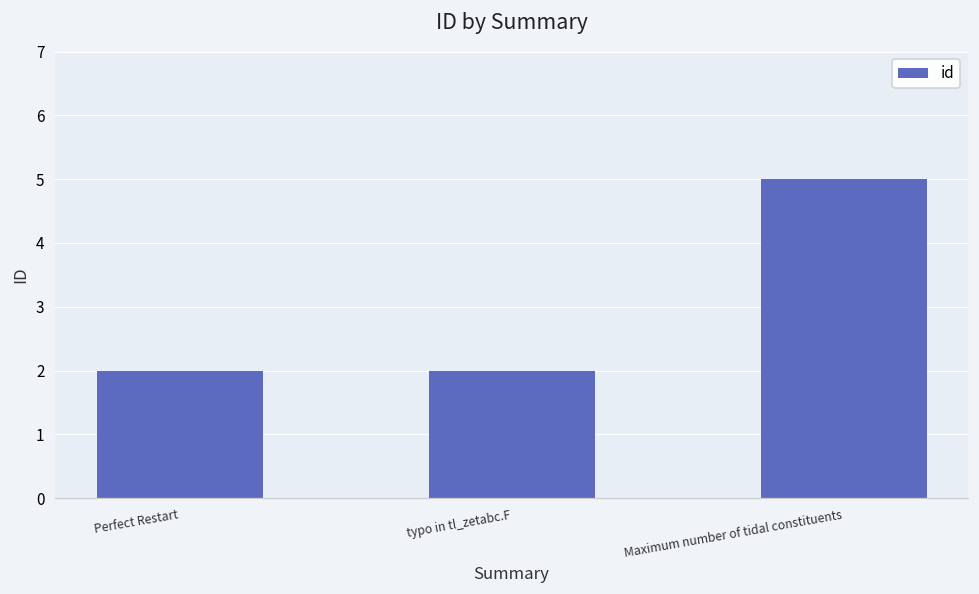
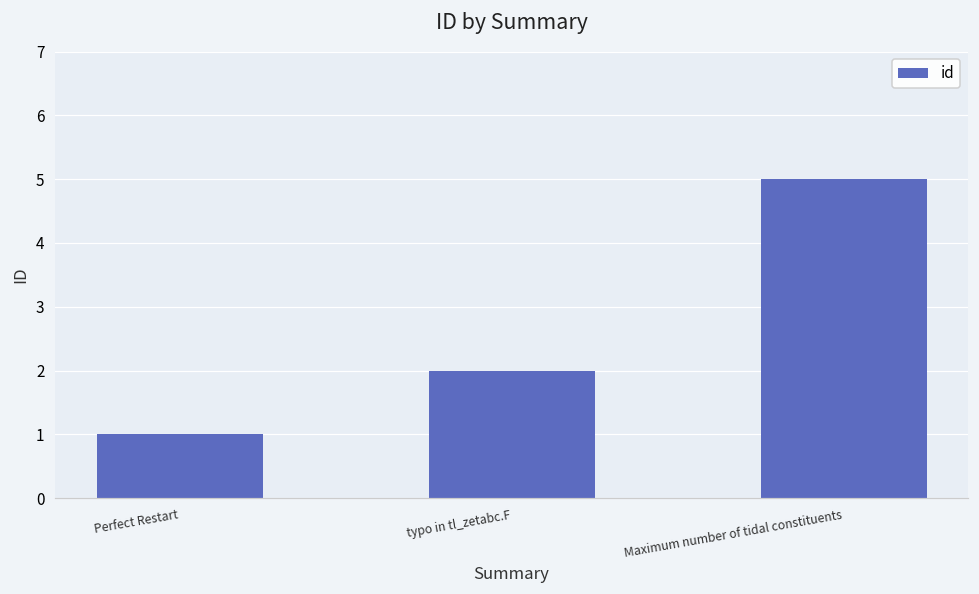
Perfect Restart: 2 -> 1
